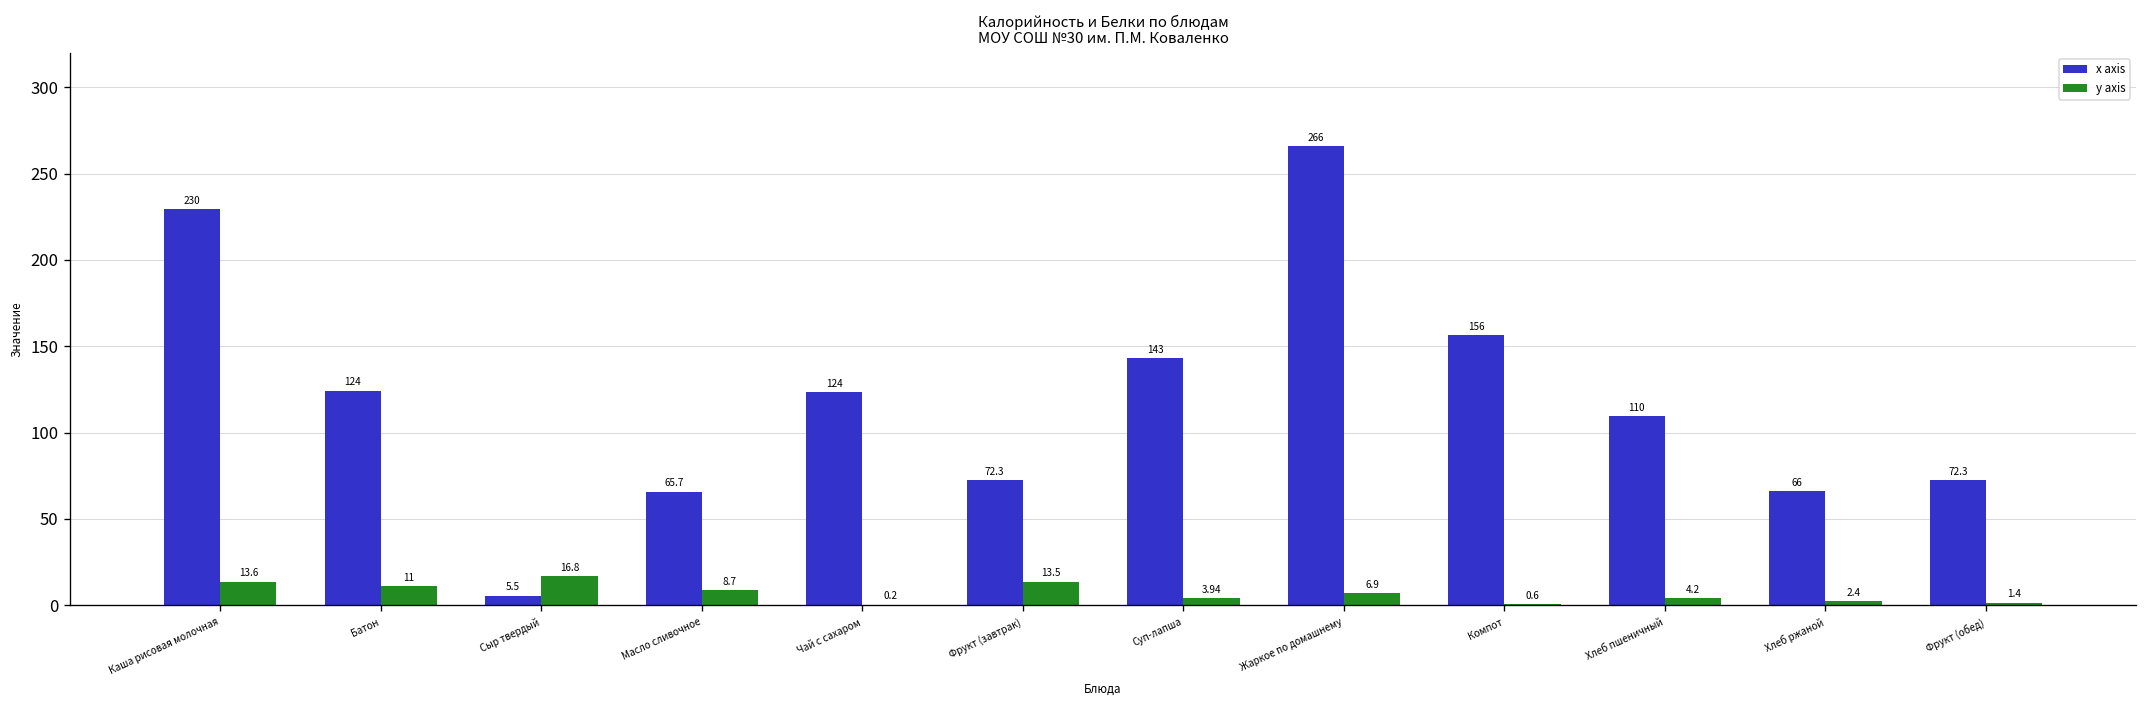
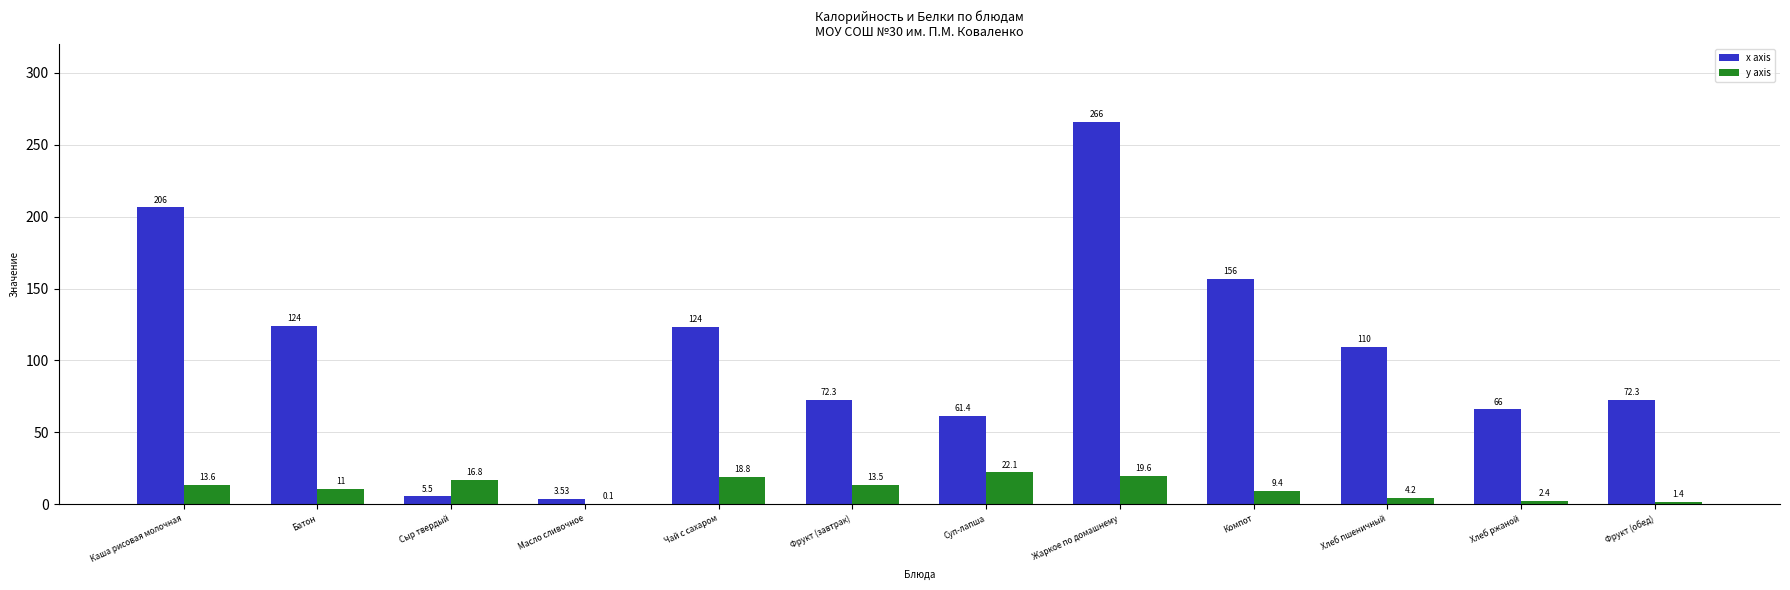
x axis, Каша рисовая молочная: 230 -> 206
x axis, Масло сливочное: 65.7 -> 3.53
y axis, Масло сливочное: 8.7 -> 0.1
y axis, Чай с сахаром: 0.2 -> 18.8
x axis, Суп-лапша: 143 -> 61.4
y axis, Суп-лапша: 3.94 -> 22.1
y axis, Жаркое по домашнему: 6.9 -> 19.6
y axis, Компот: 0.6 -> 9.4
